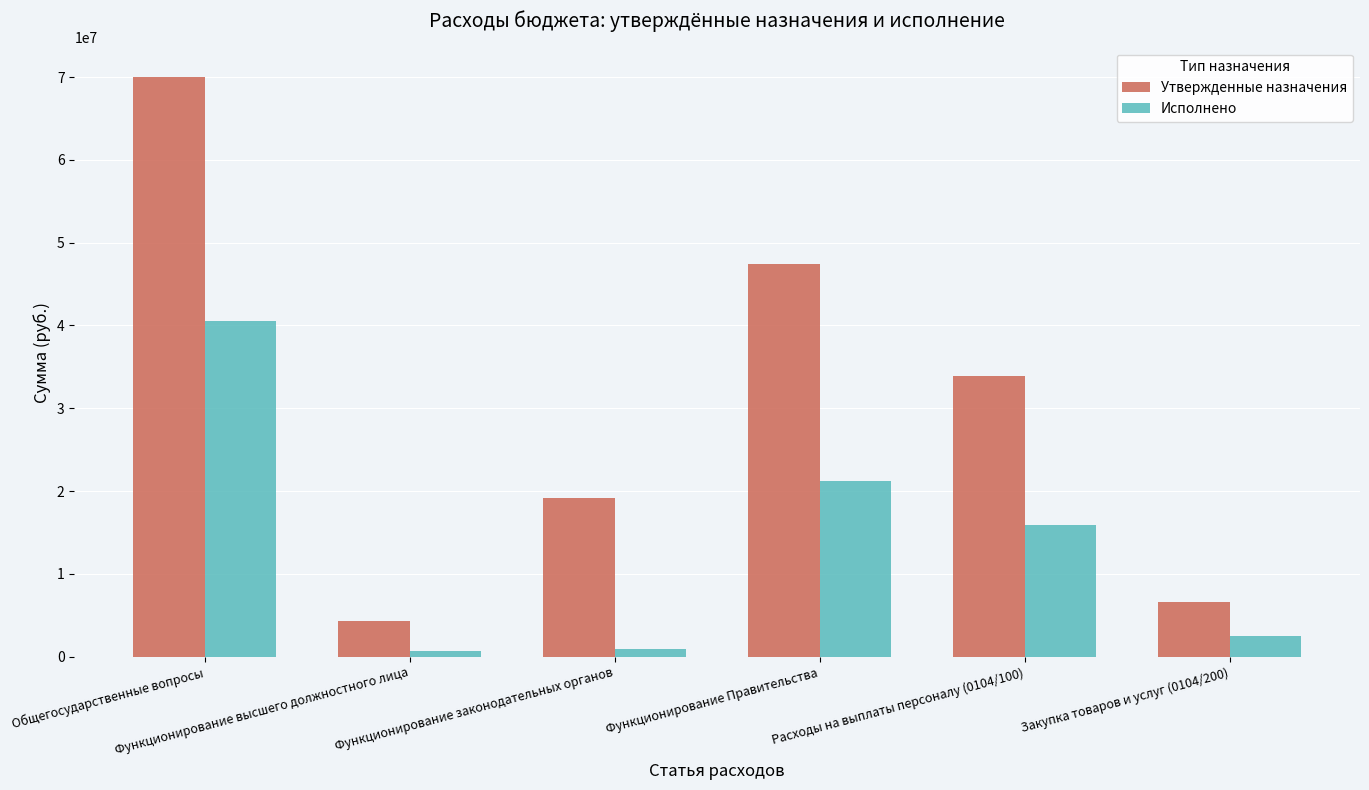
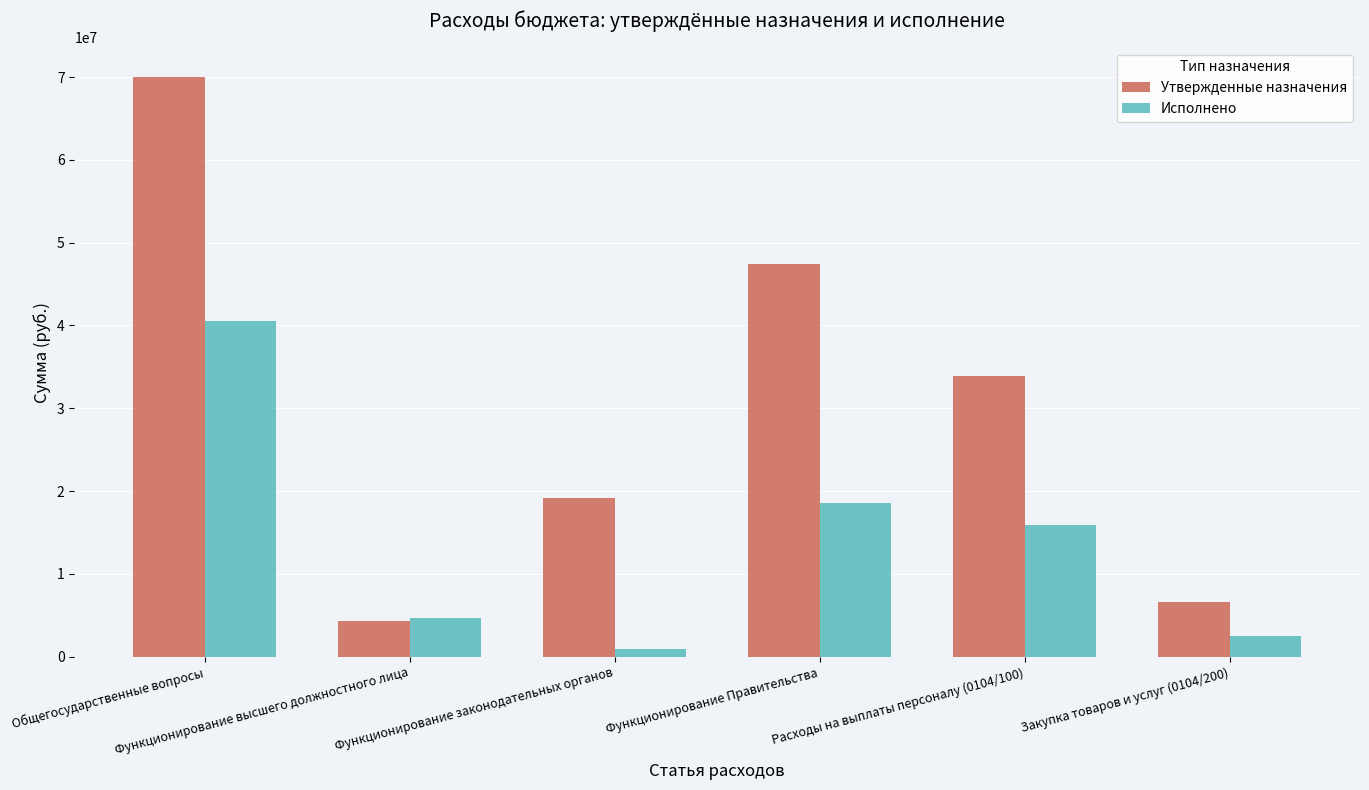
Исполнено, Функционирование высшего должностного лица: 1000000 -> 5000000
Исполнено, Функционирование Правительства: 21000000 -> 19000000
